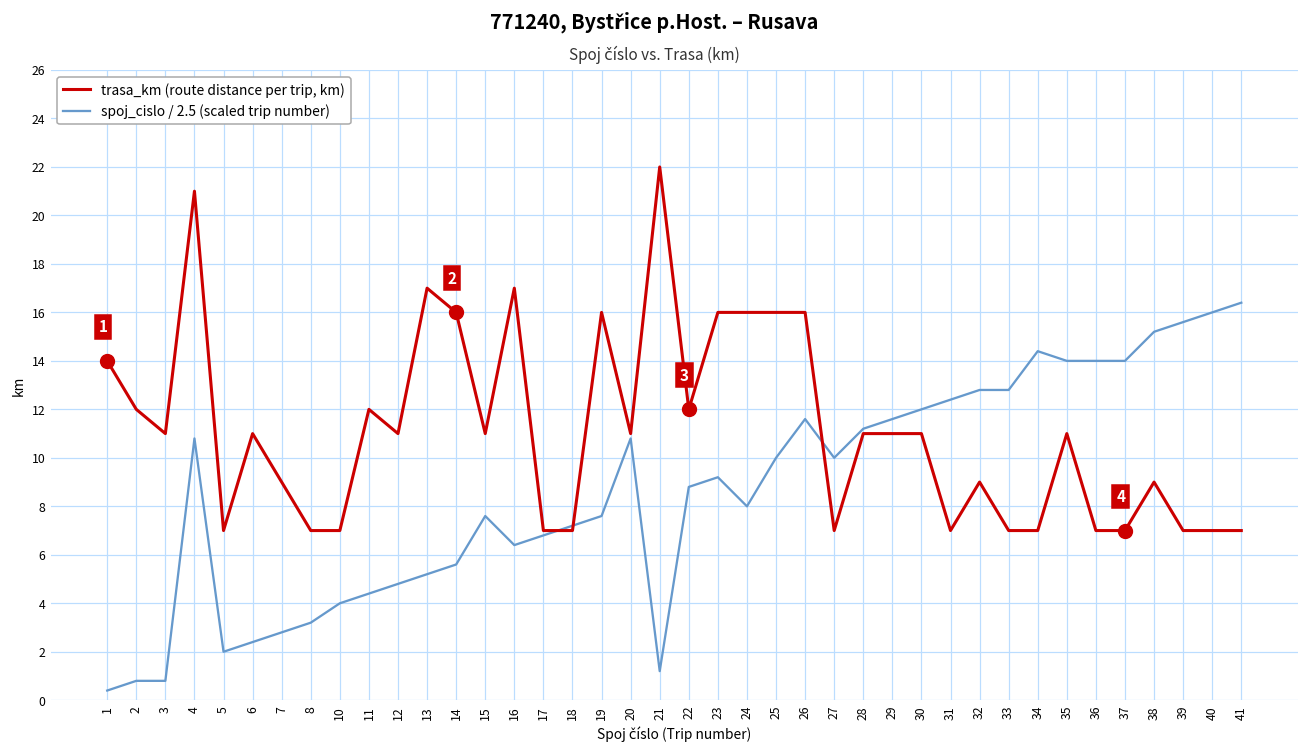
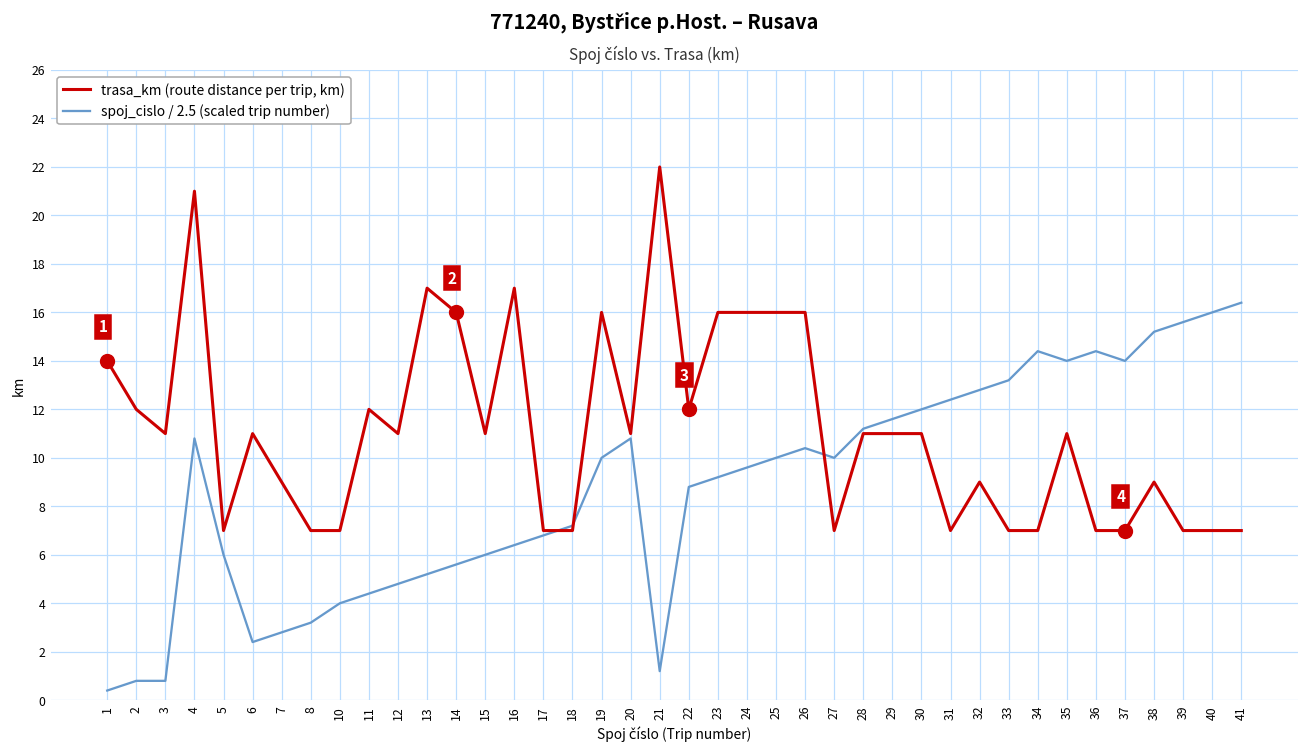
spoj_cislo / 2.5 (scaled trip number), 5: 2.0 -> 6.0
spoj_cislo / 2.5 (scaled trip number), 15: 7.6 -> 6.0
spoj_cislo / 2.5 (scaled trip number), 19: 7.6 -> 10.0
spoj_cislo / 2.5 (scaled trip number), 24: 8.0 -> 9.6
spoj_cislo / 2.5 (scaled trip number), 26: 11.6 -> 10.4
spoj_cislo / 2.5 (scaled trip number), 33: 12.8 -> 13.2
spoj_cislo / 2.5 (scaled trip number), 36: 14.0 -> 14.4
